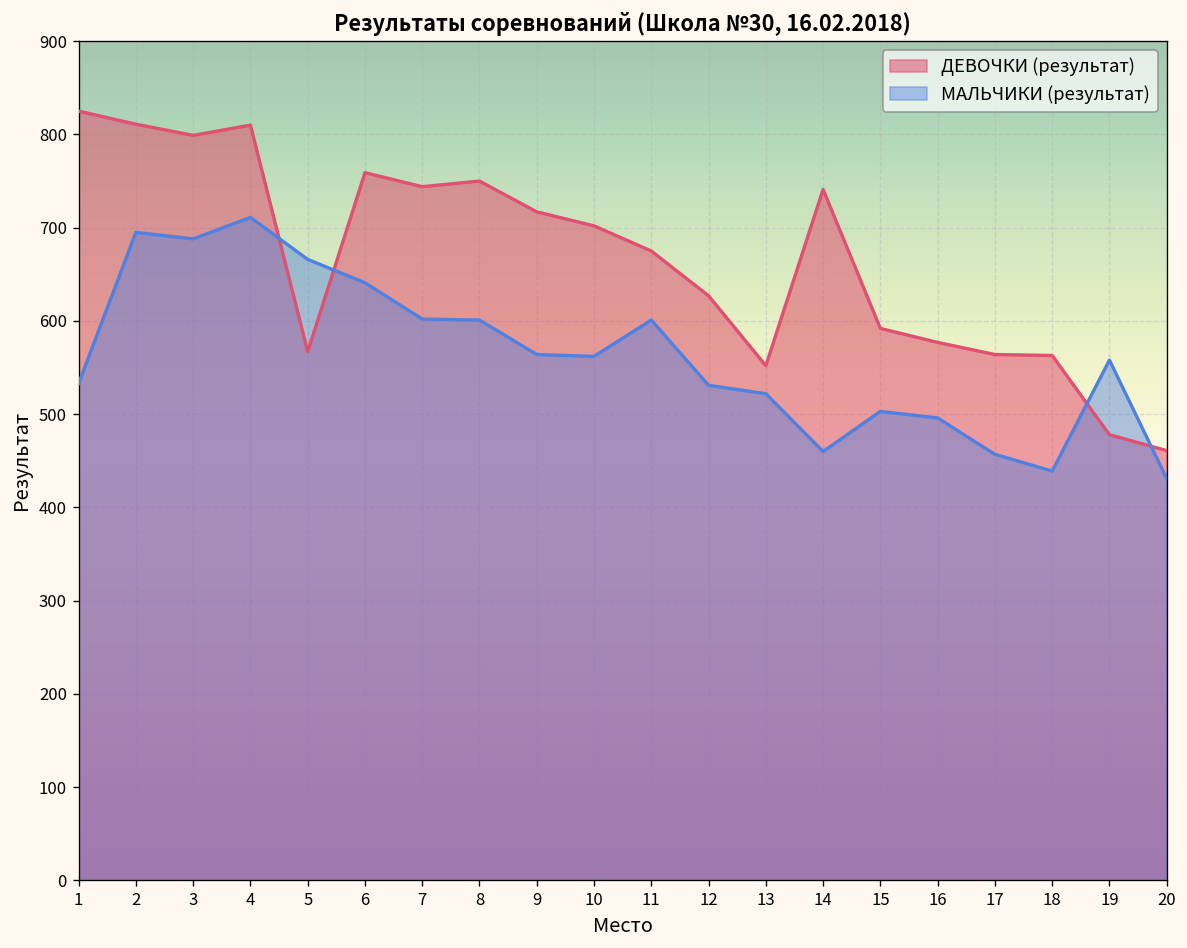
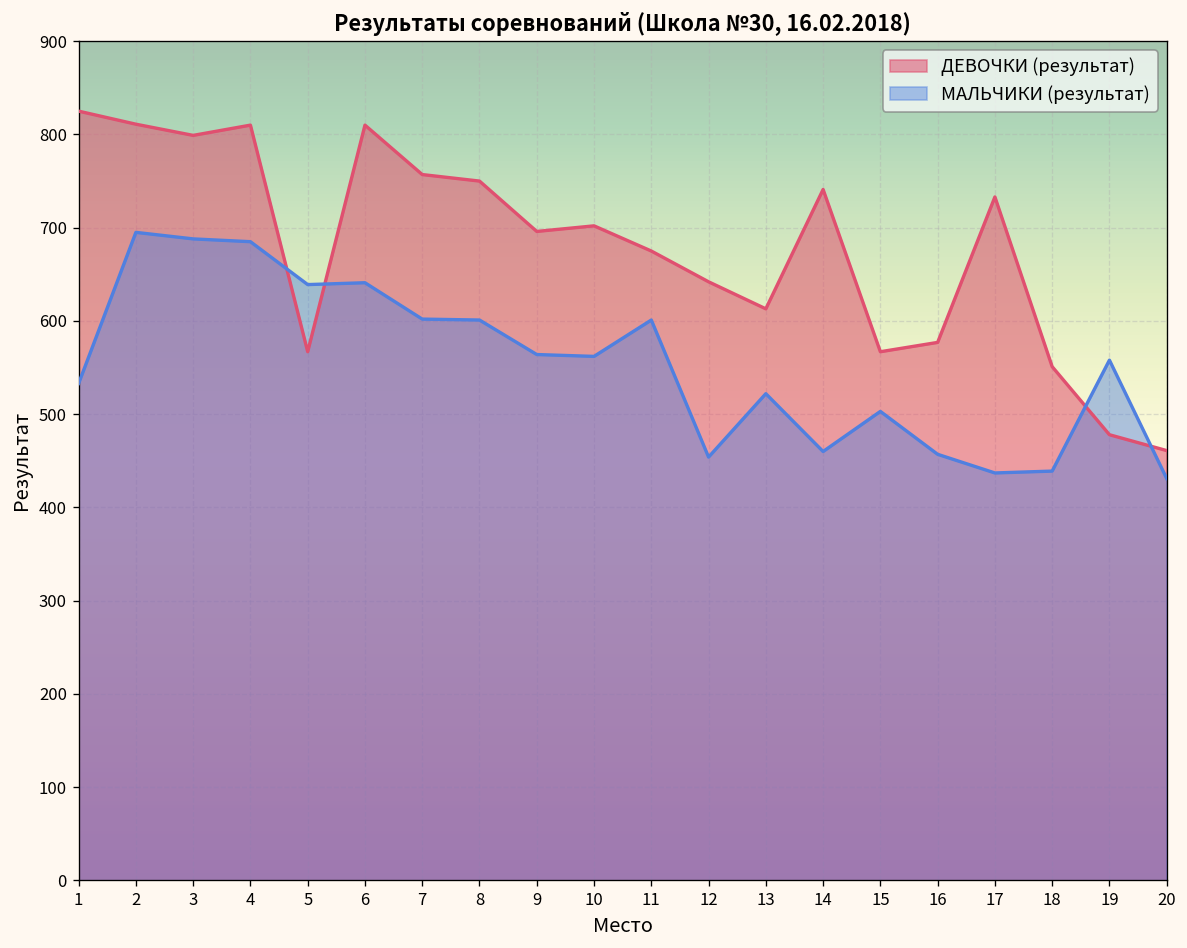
МАЛЬЧИКИ (результат), 4: 710 -> 690
МАЛЬЧИКИ (результат), 5: 670 -> 640
ДЕВОЧКИ (результат), 6: 760 -> 810
ДЕВОЧКИ (результат), 7: 740 -> 760
ДЕВОЧКИ (результат), 9: 720 -> 700
ДЕВОЧКИ (результат), 12: 630 -> 640
МАЛЬЧИКИ (результат), 12: 530 -> 450
ДЕВОЧКИ (результат), 13: 550 -> 610
ДЕВОЧКИ (результат), 15: 590 -> 570
МАЛЬЧИКИ (результат), 16: 500 -> 460
ДЕВОЧКИ (результат), 17: 560 -> 730
МАЛЬЧИКИ (результат), 17: 460 -> 440
ДЕВОЧКИ (результат), 18: 560 -> 550
